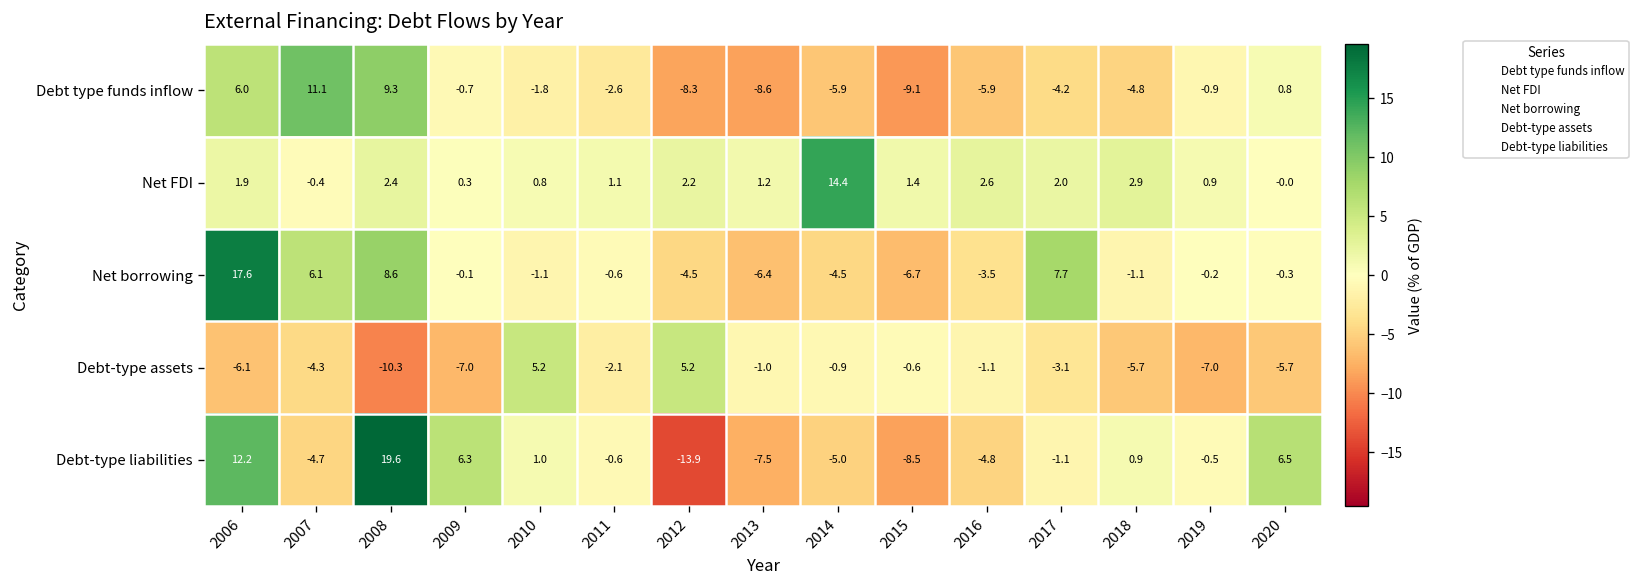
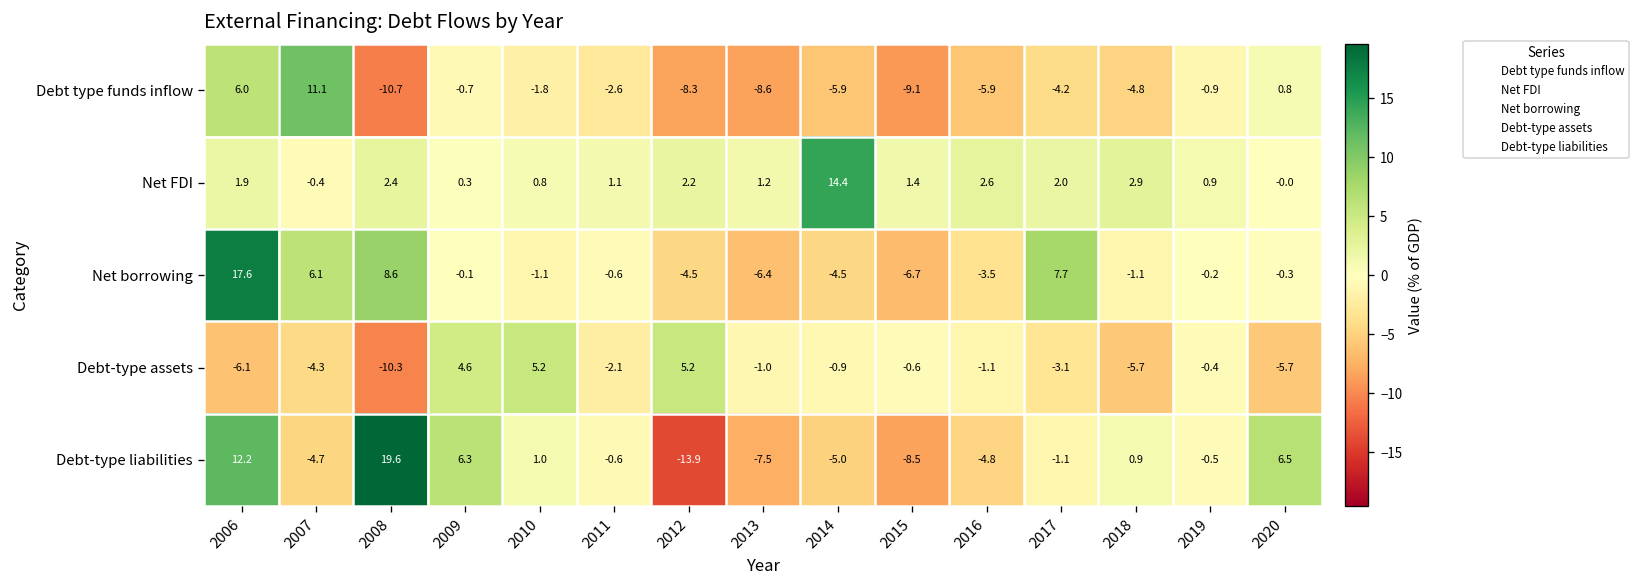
Debt type funds inflow, 2008: 9.3 -> -10.7
Debt-type assets, 2009: -7.0 -> 4.6
Debt-type assets, 2019: -7.0 -> -0.4
